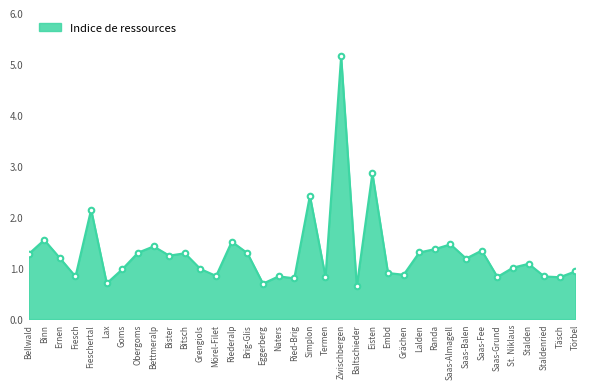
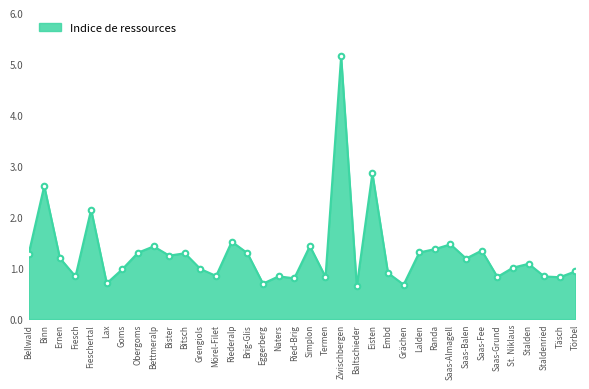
Binn: 1.6 -> 2.6
Simplon: 2.4 -> 1.4
Grächen: 0.9 -> 0.7
